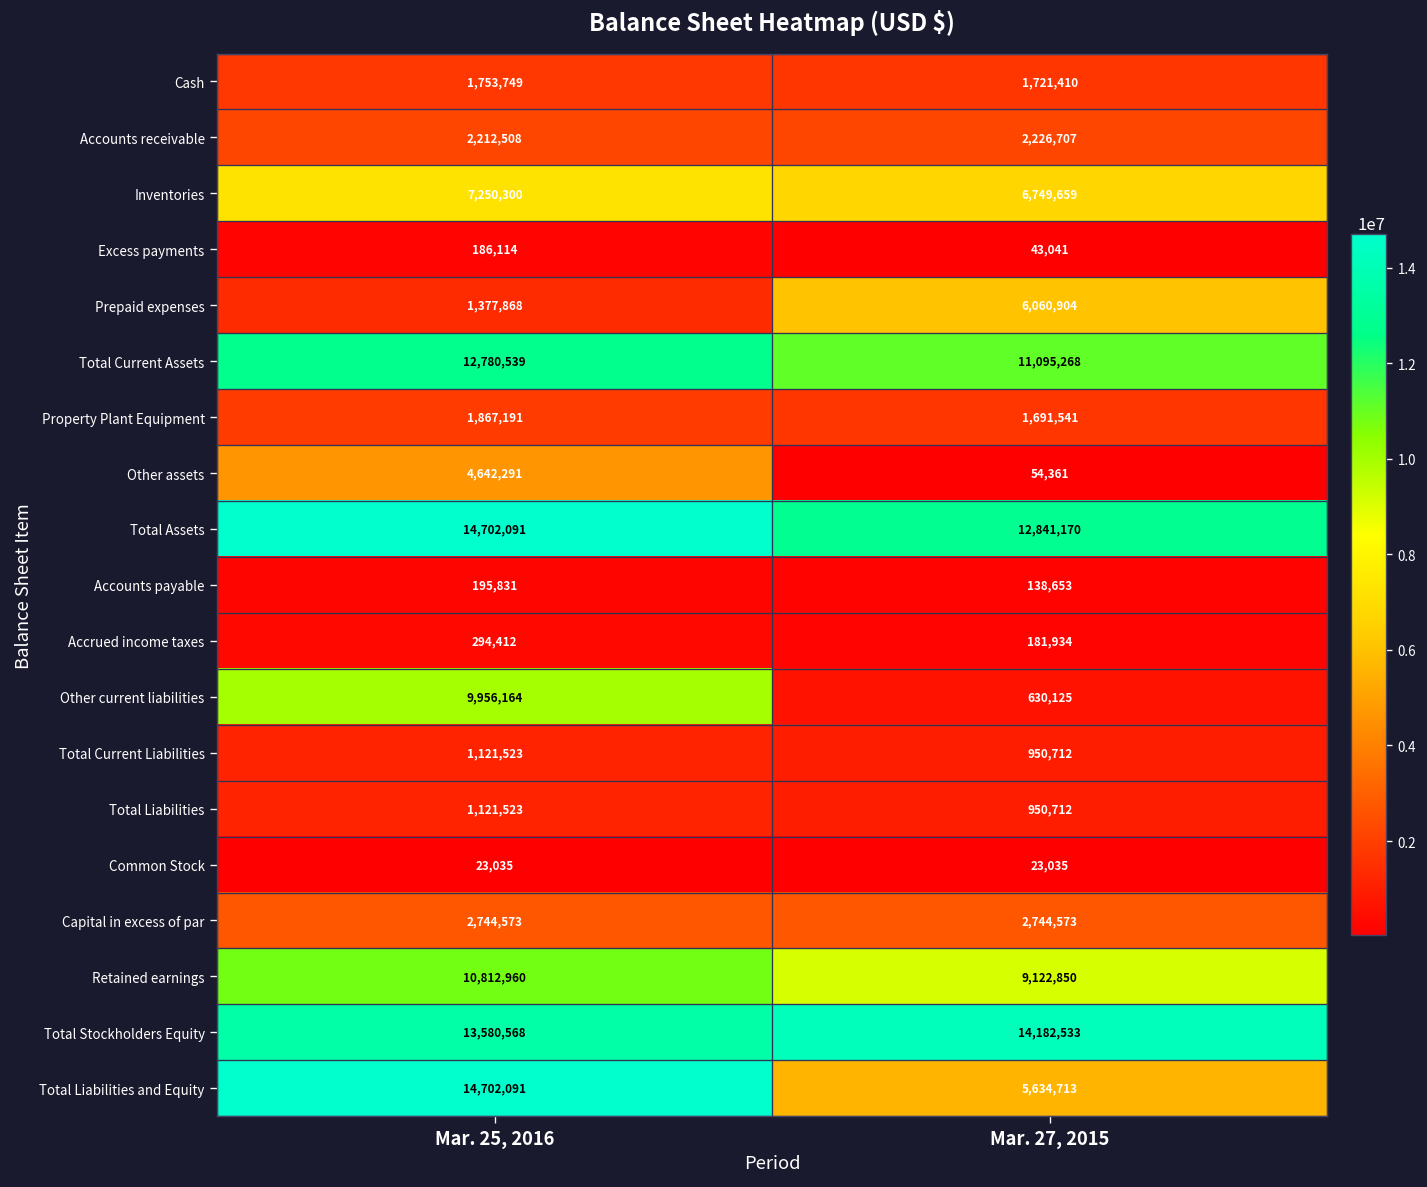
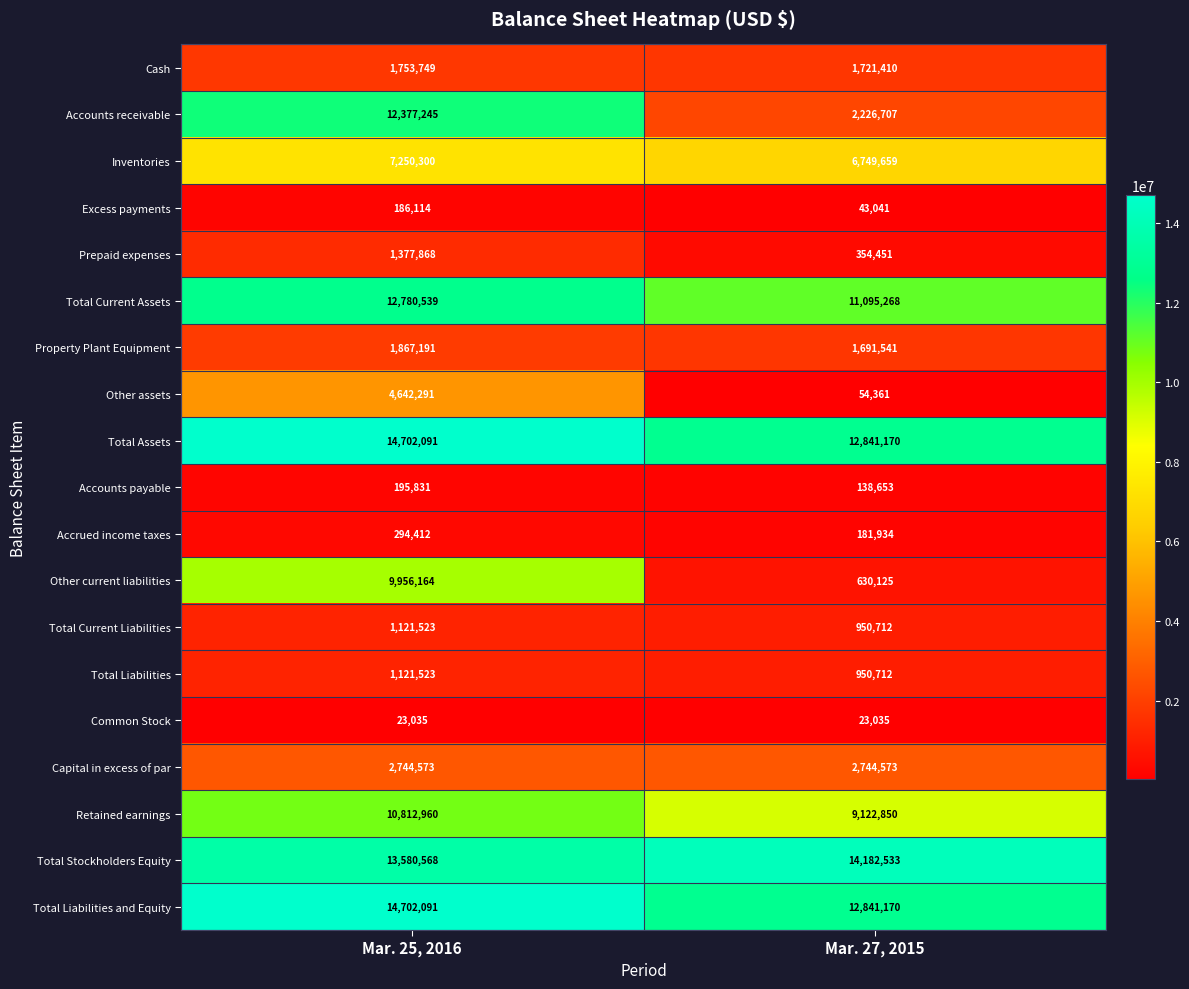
Accounts receivable, Mar. 25, 2016: 2,212,508 -> 12,377,245
Prepaid expenses, Mar. 27, 2015: 6,060,904 -> 354,451
Total Liabilities and Equity, Mar. 27, 2015: 5,634,713 -> 12,841,170
